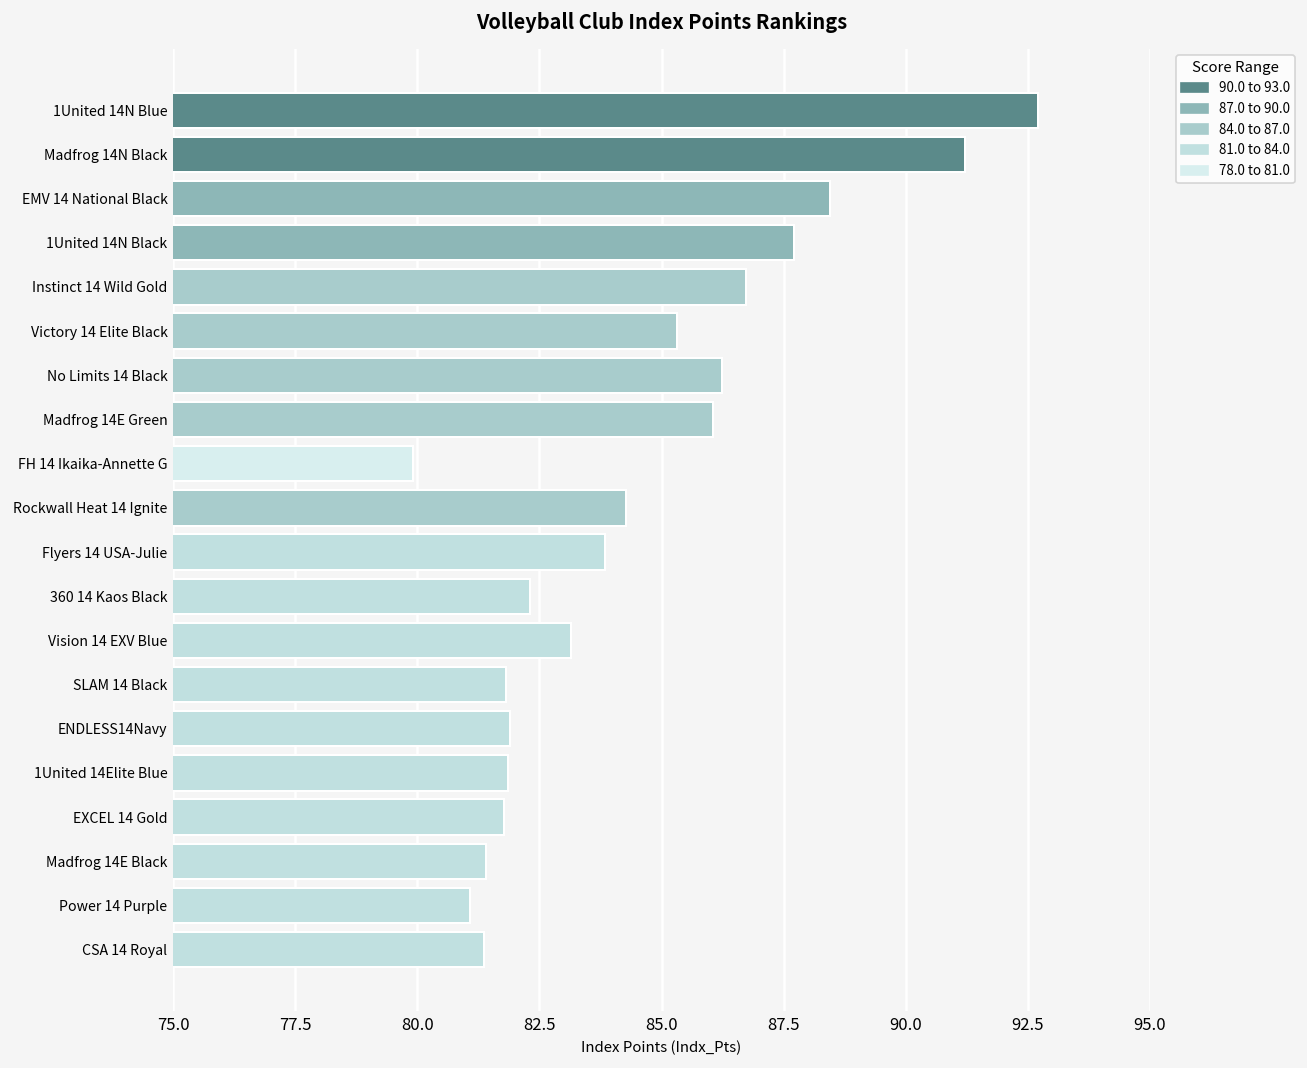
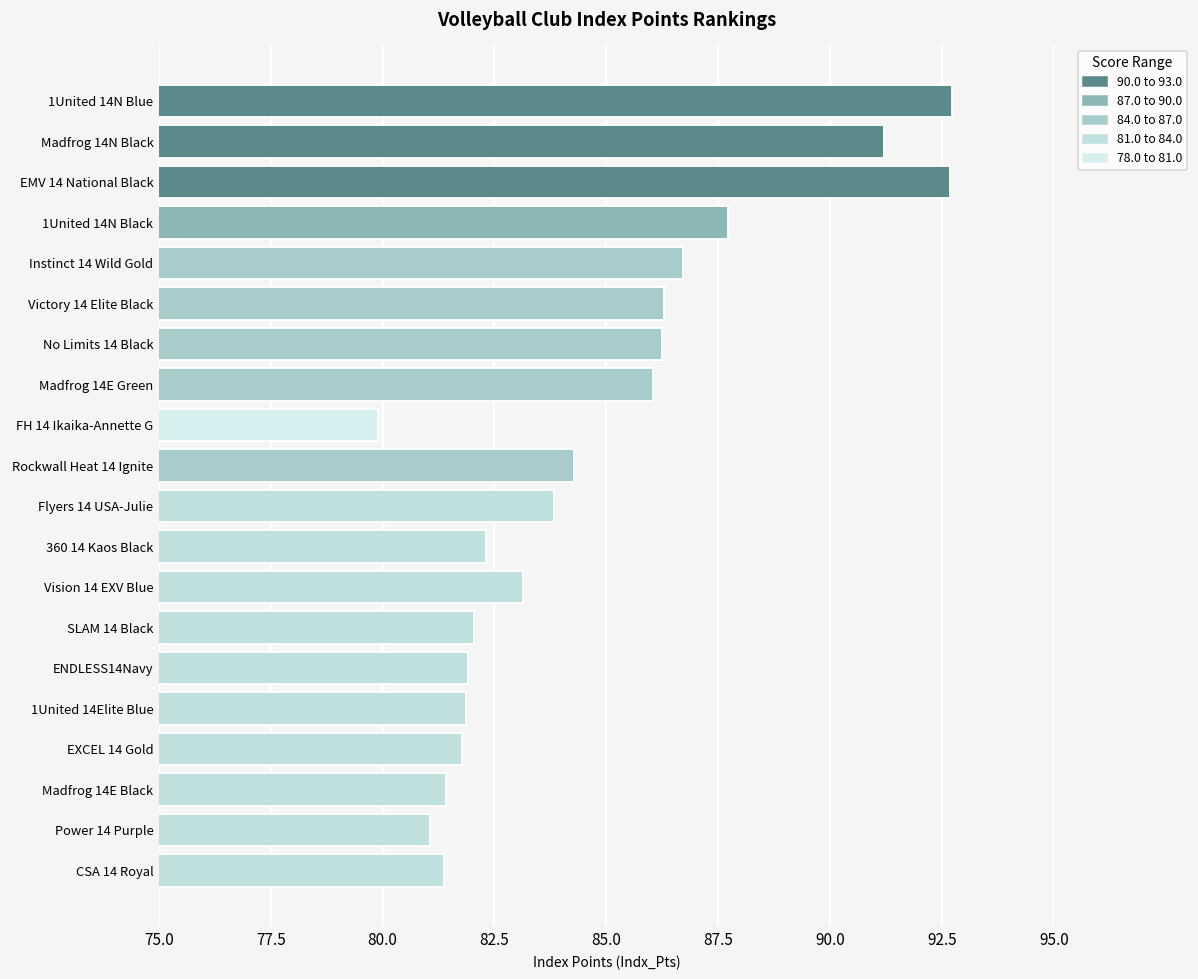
EMV 14 National Black: 88.5 -> 92.7
Victory 14 Elite Black: 85.3 -> 86.3
SLAM 14 Black: 81.8 -> 82.1
